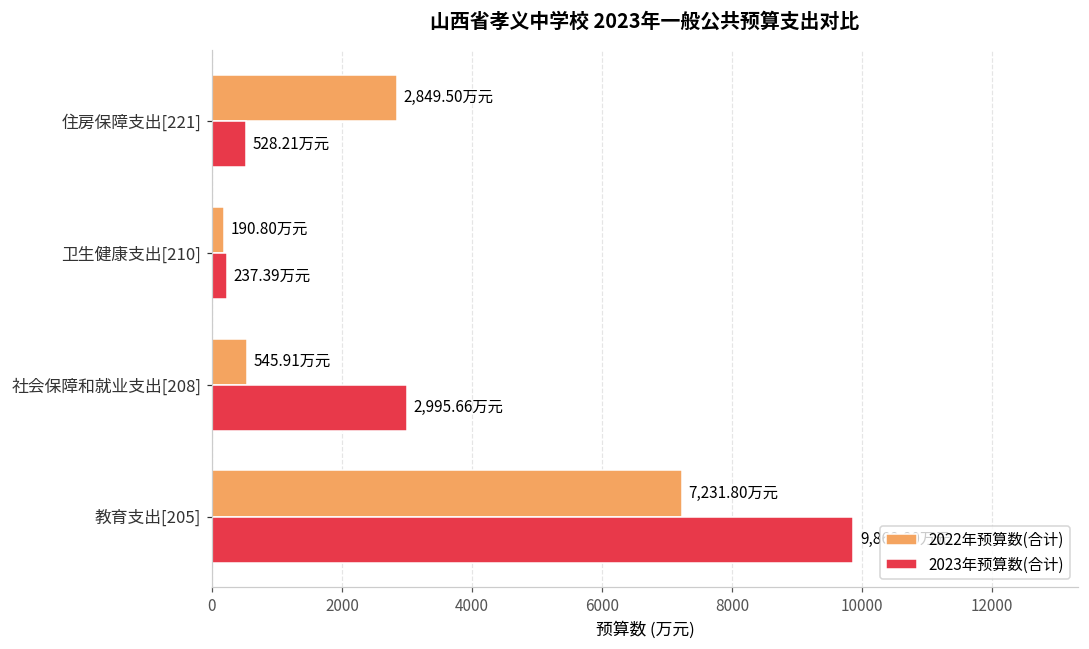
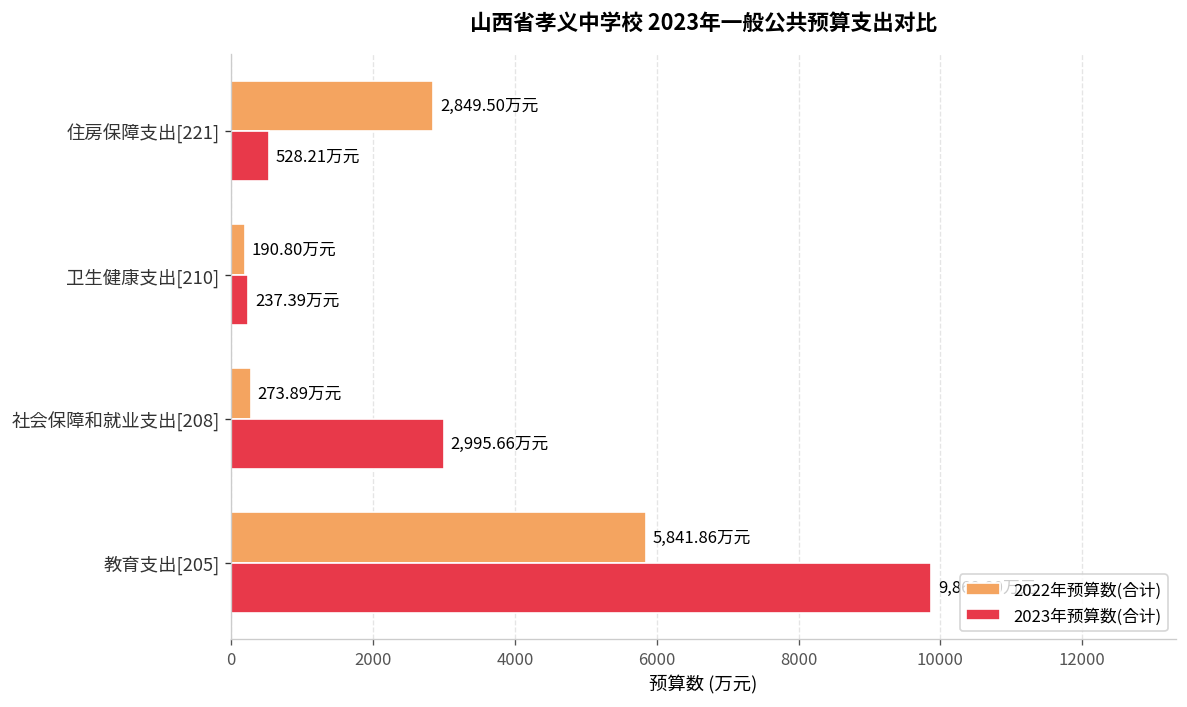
2022年预算数(合计), 社会保障和就业支出[208]: 545.91 -> 273.89
2022年预算数(合计), 教育支出[205]: 7,231.80 -> 5,841.86
